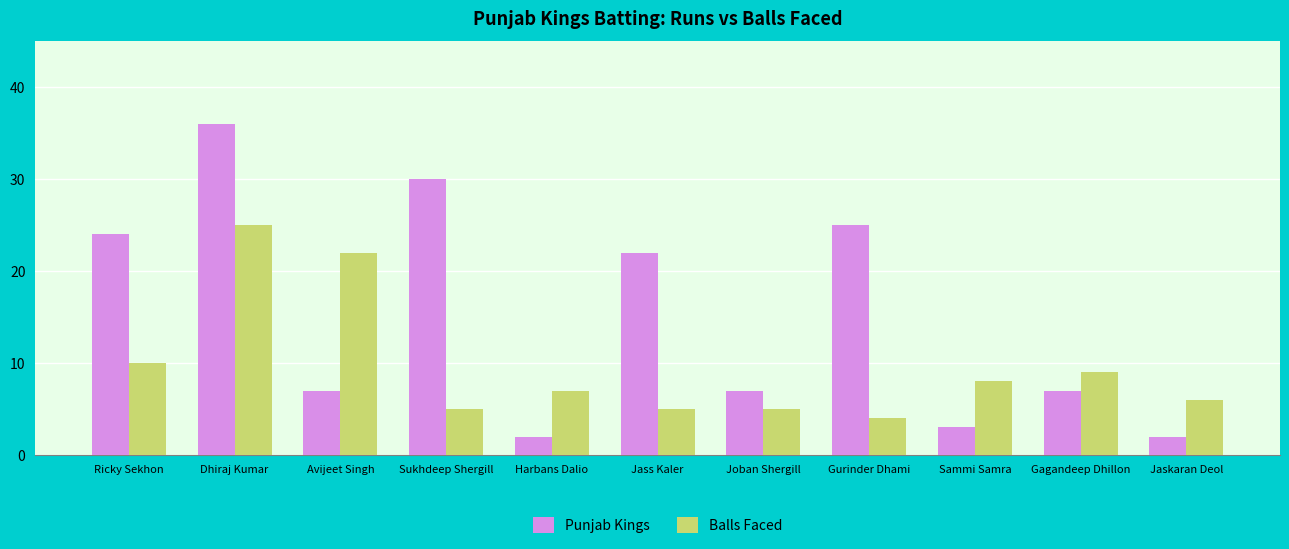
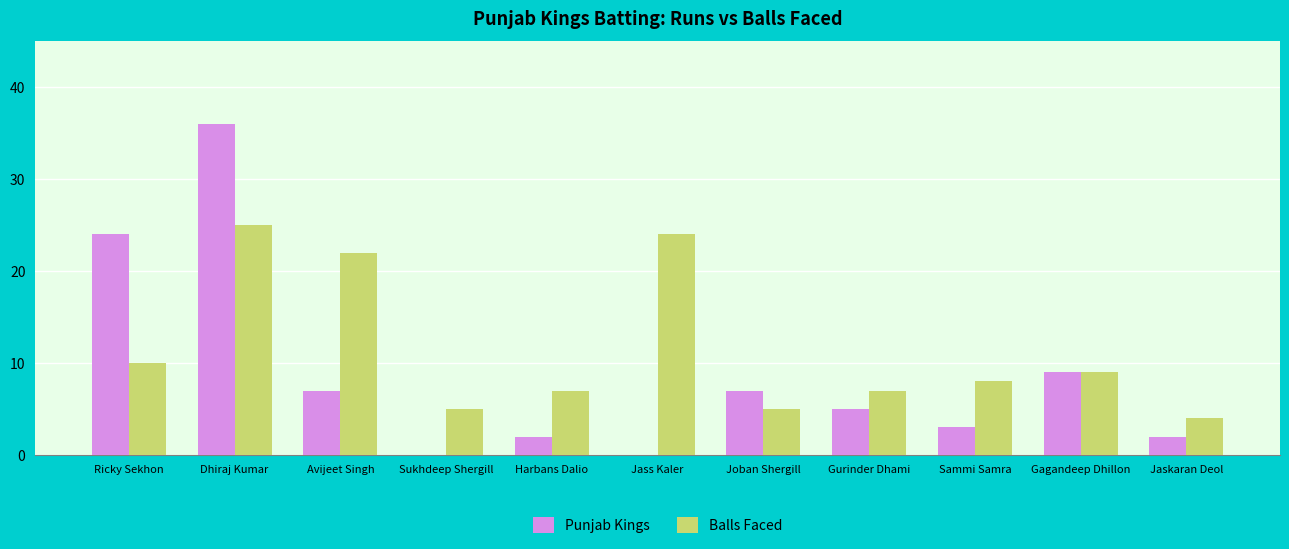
Punjab Kings, Sukhdeep Shergill: 30 -> 0
Punjab Kings, Jass Kaler: 22 -> 0
Balls Faced, Jass Kaler: 5 -> 24
Punjab Kings, Gurinder Dhami: 25 -> 5
Balls Faced, Gurinder Dhami: 4 -> 7
Punjab Kings, Gagandeep Dhillon: 7 -> 9
Balls Faced, Jaskaran Deol: 6 -> 4
